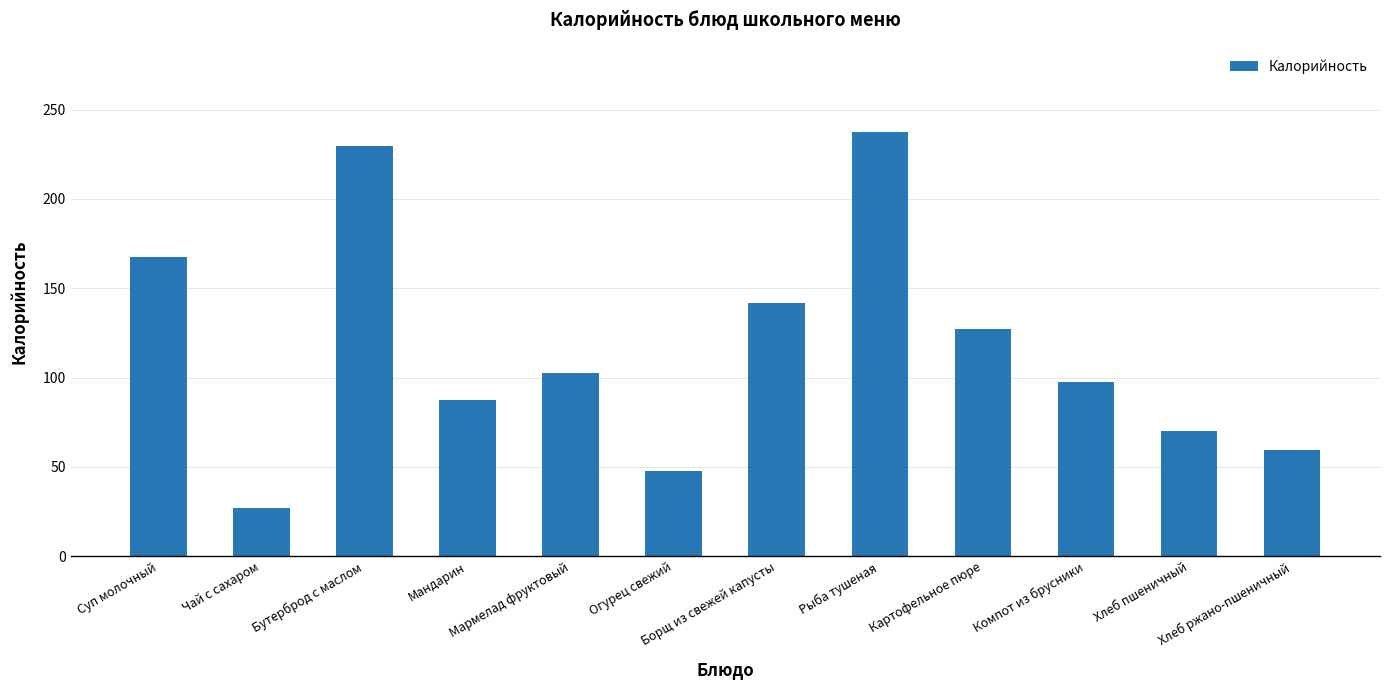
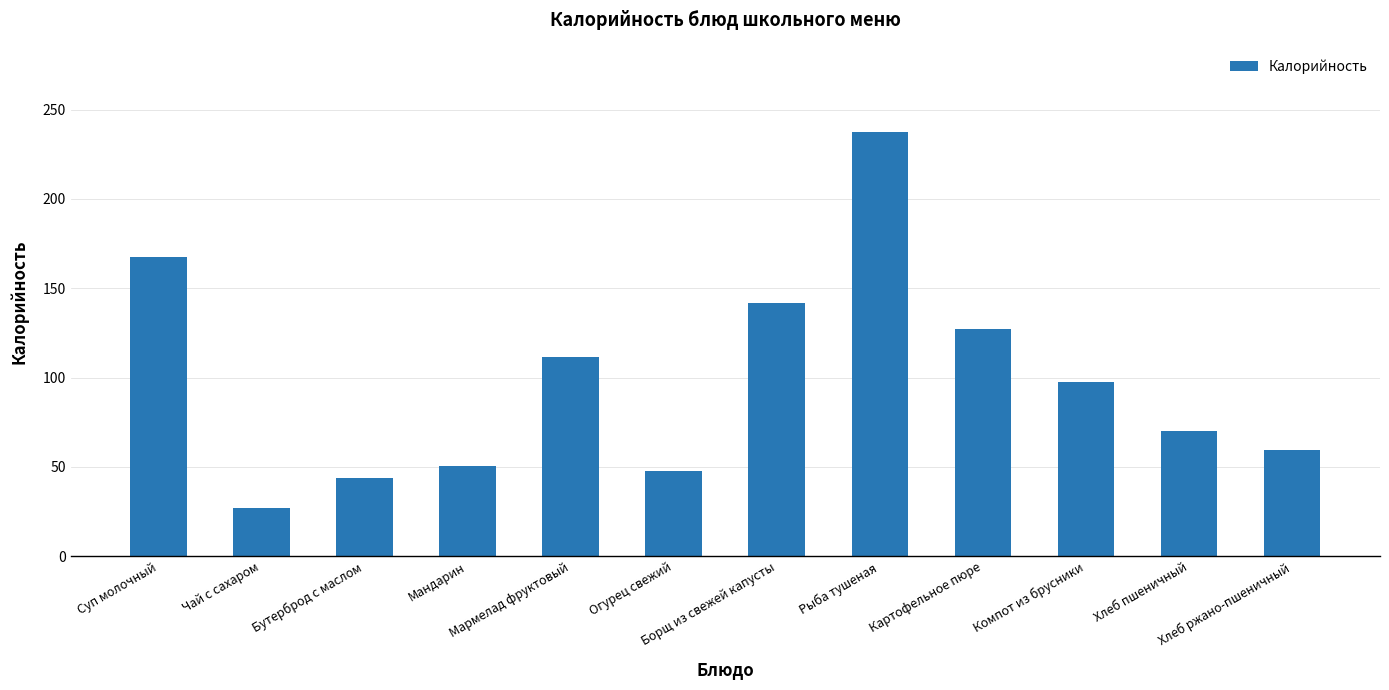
Бутерброд с маслом: 230 -> 44
Мандарин: 87 -> 51
Мармелад фруктовый: 103 -> 111
